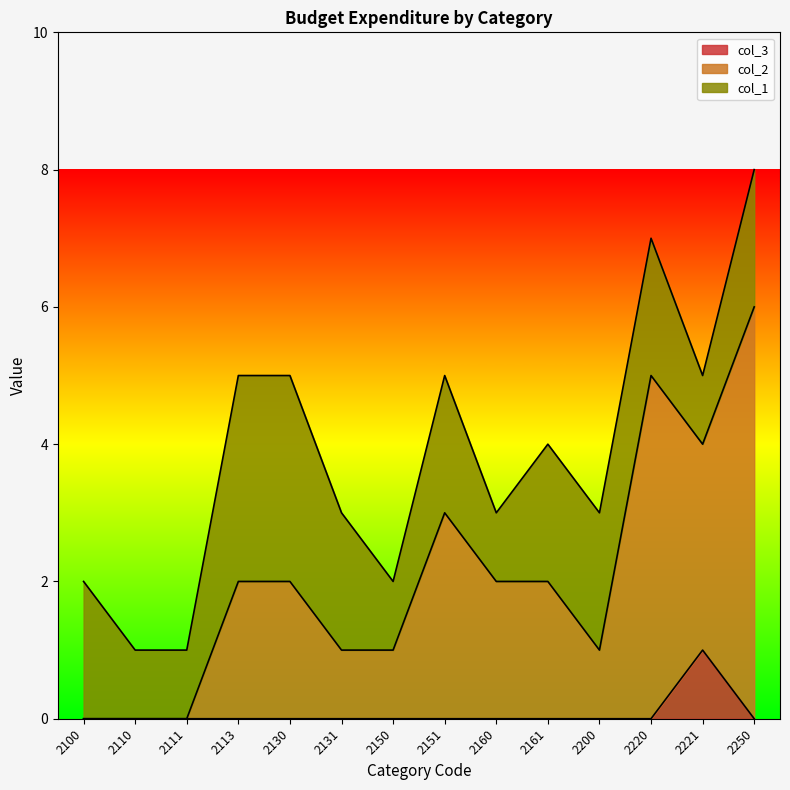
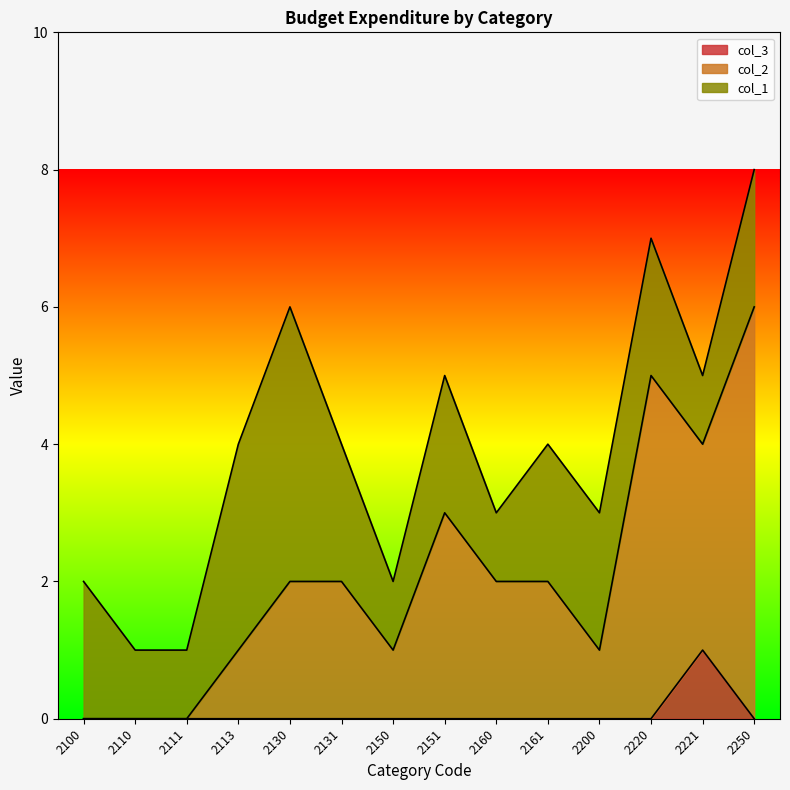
col_2, 2113: 2 -> 1
col_1, 2130: 3 -> 4
col_2, 2131: 1 -> 2
